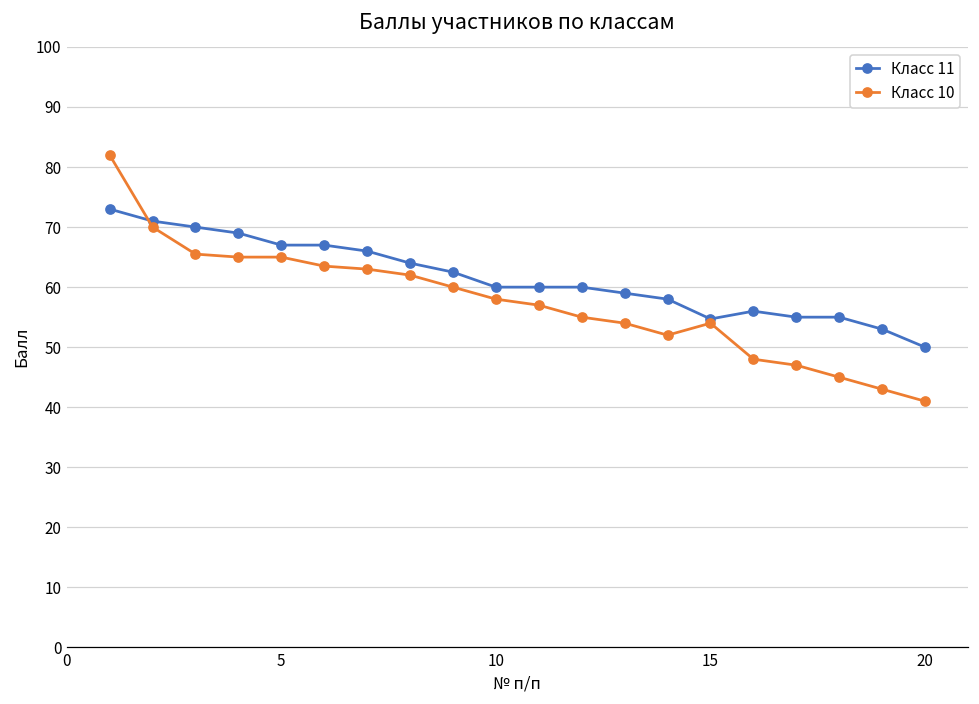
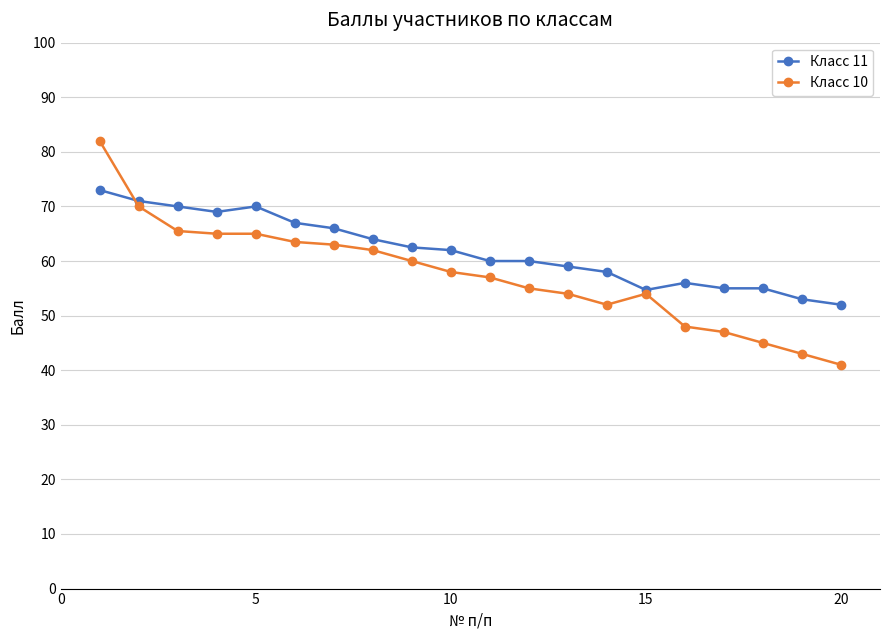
Класс 11, 5: 67 -> 70
Класс 11, 10: 60 -> 62
Класс 11, 20: 50 -> 52
